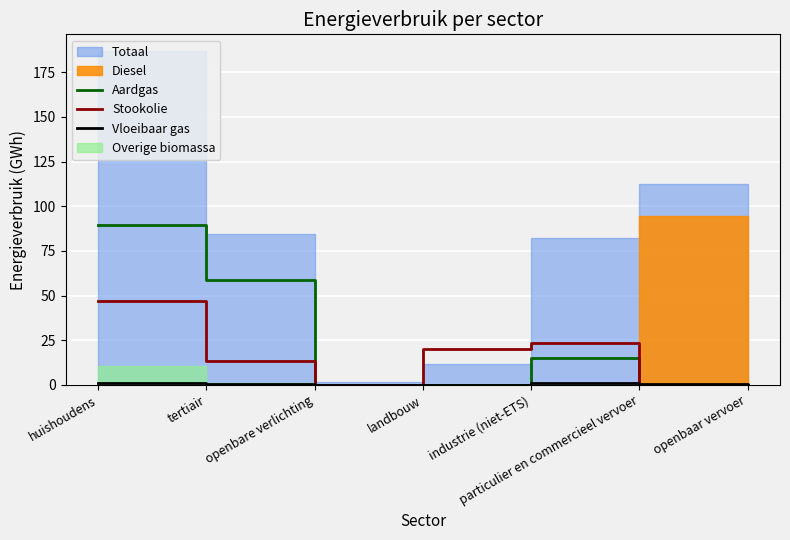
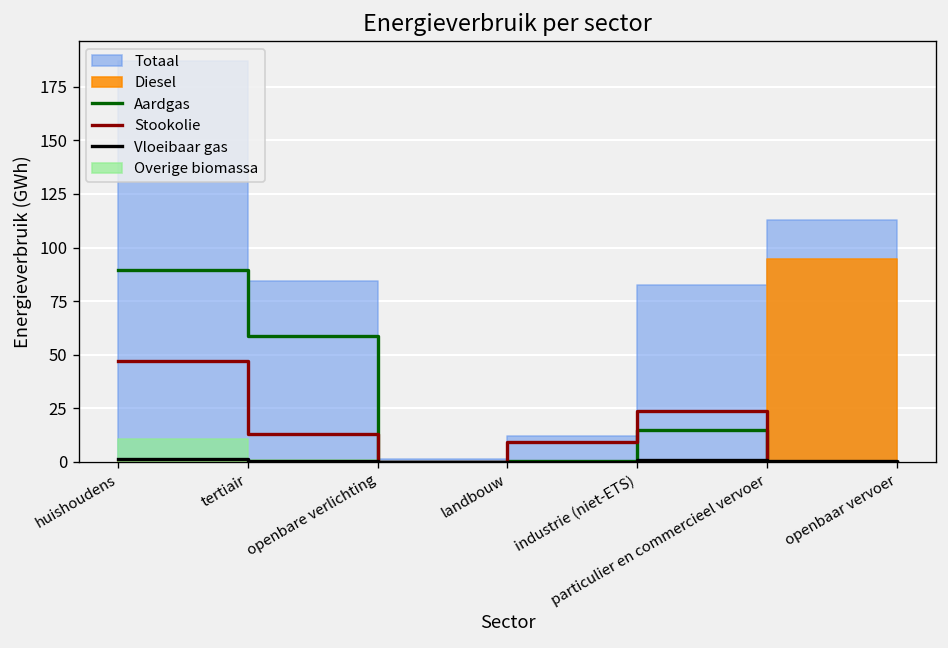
Stookolie, landbouw: 20 -> 9
